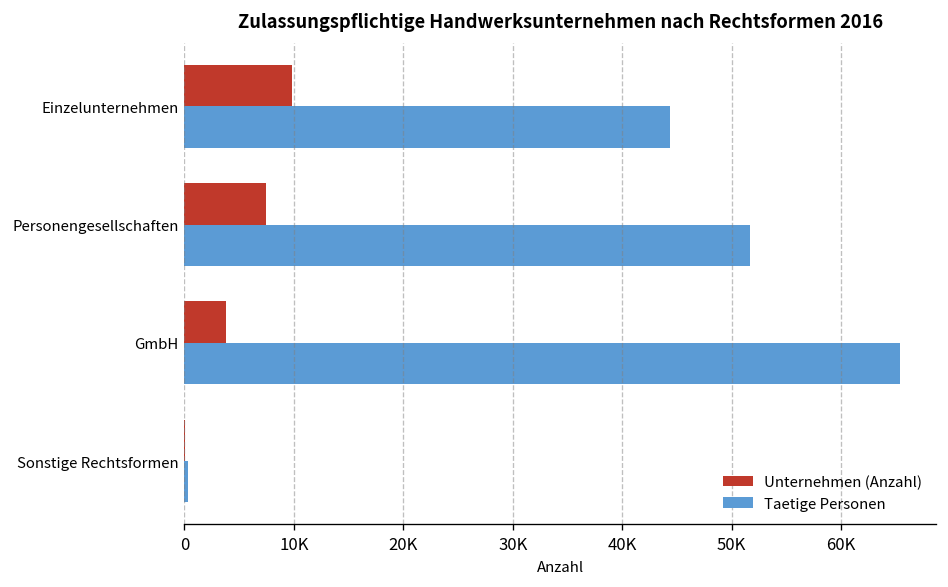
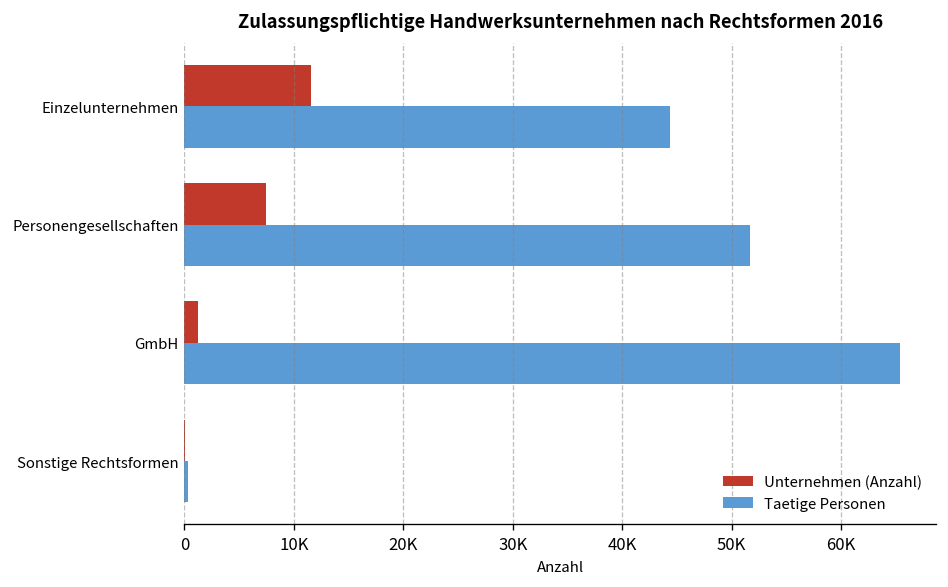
Unternehmen (Anzahl), Einzelunternehmen: 10000 -> 12000
Unternehmen (Anzahl), GmbH: 4000 -> 1000
